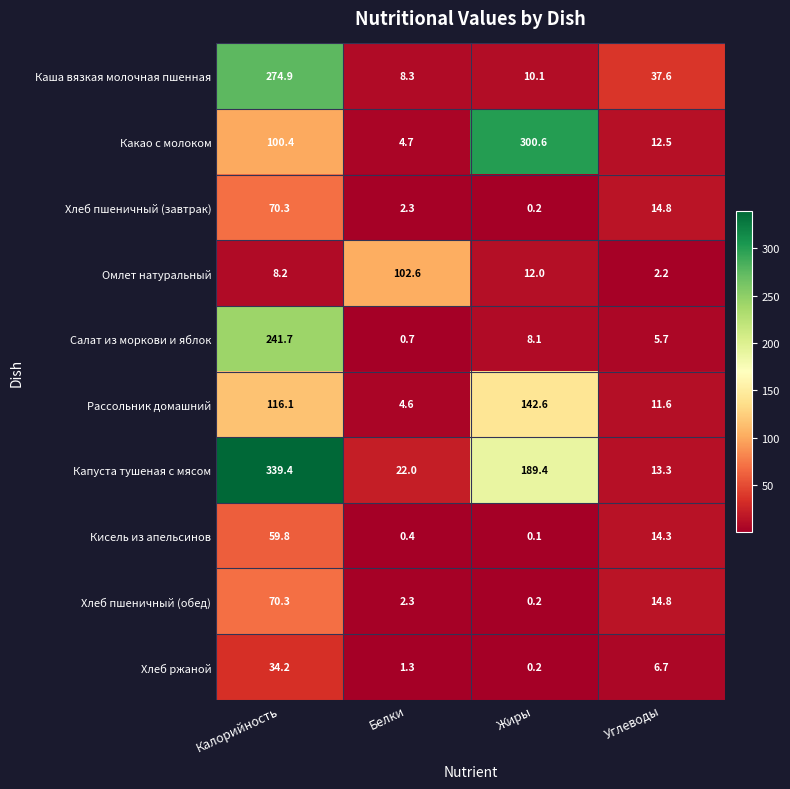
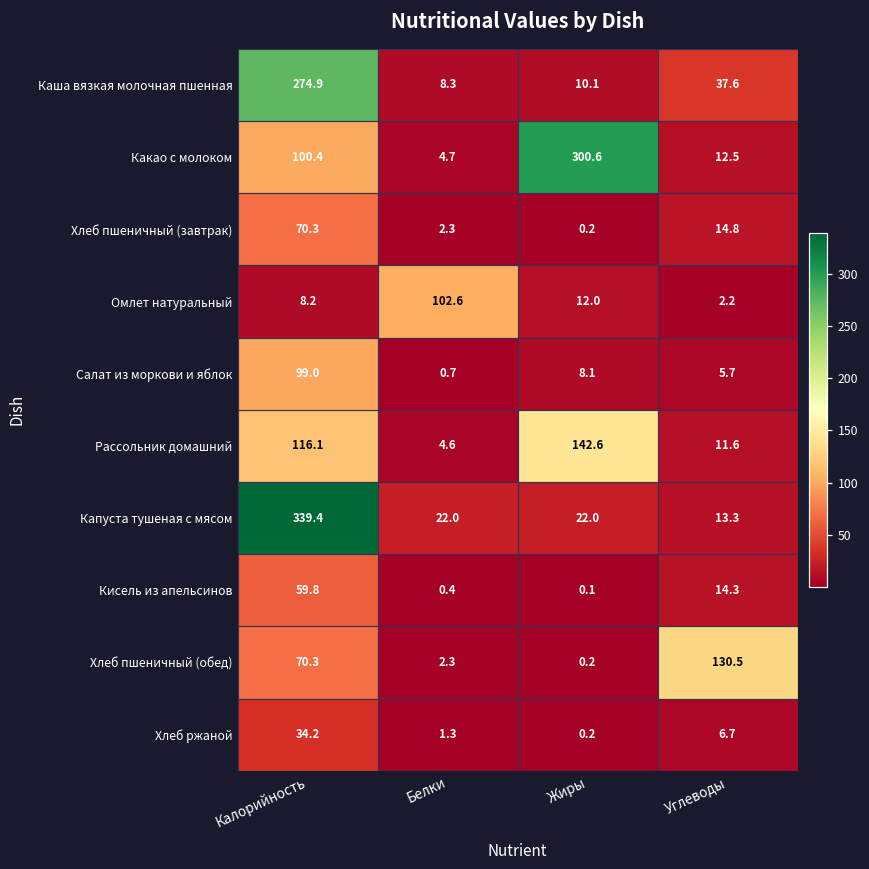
Салат из моркови и яблок, Калорийность: 241.7 -> 99.0
Капуста тушеная с мясом, Жиры: 189.4 -> 22.0
Хлеб пшеничный (обед), Углеводы: 14.8 -> 130.5
